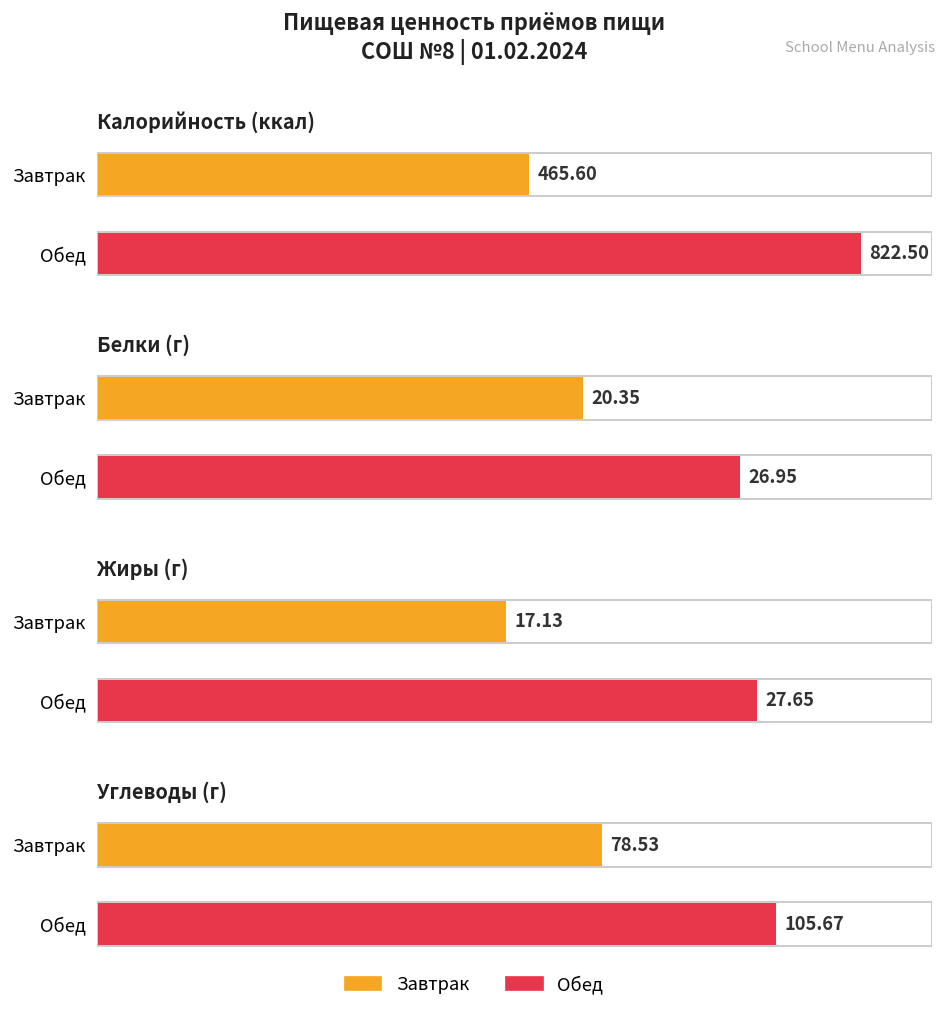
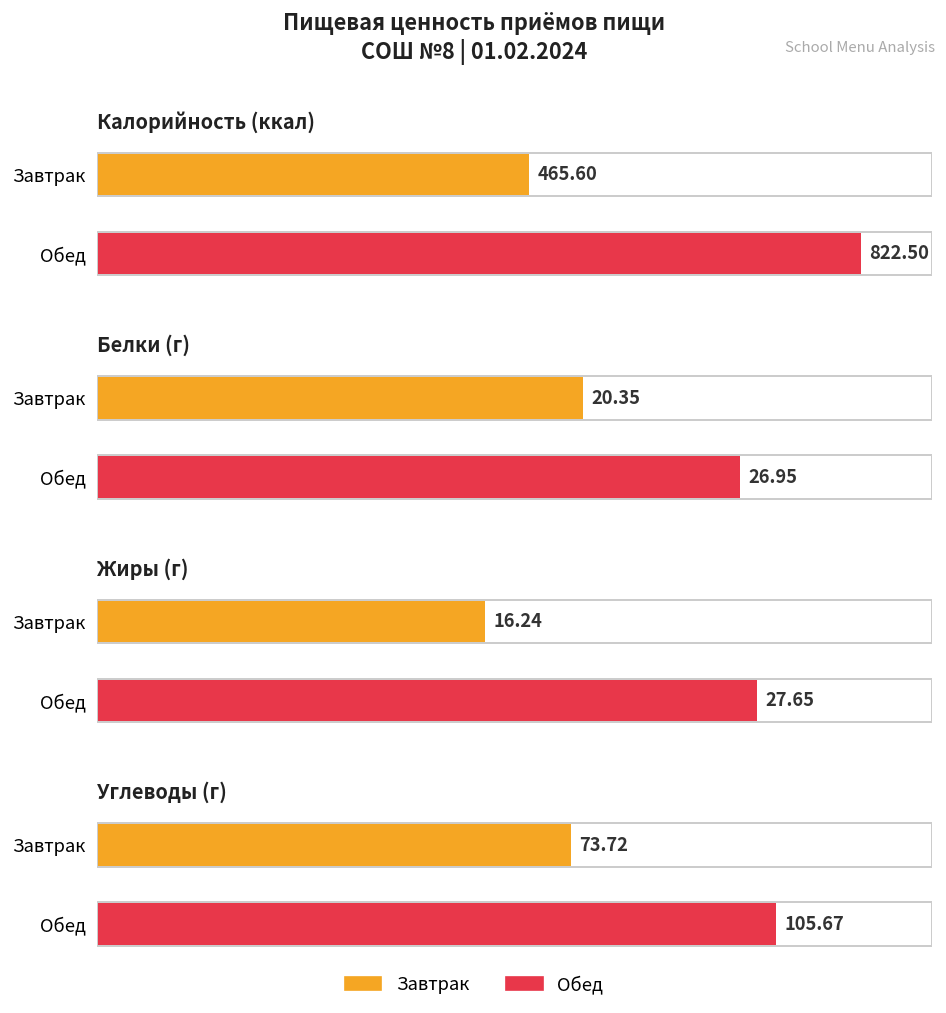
Жиры (г), Завтрак: 17.13 -> 16.24
Углеводы (г), Завтрак: 78.53 -> 73.72
